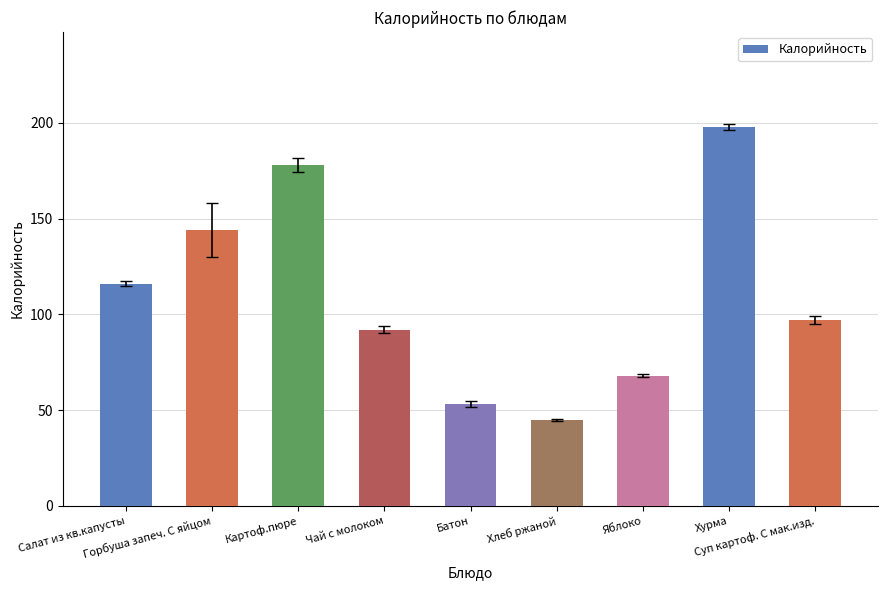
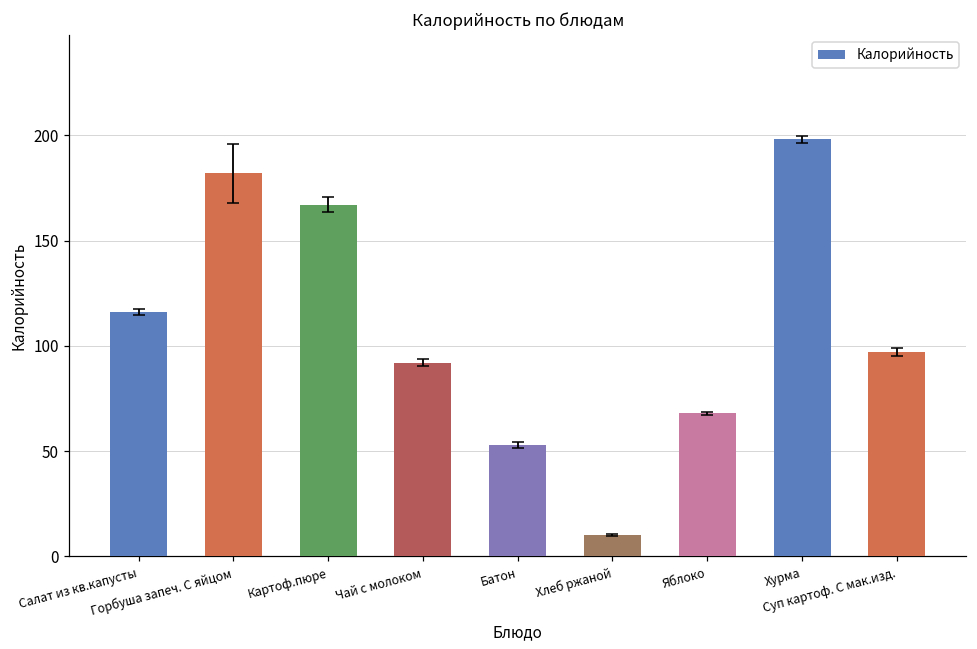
Калорийность, Горбуша запеч. С яйцом: 144 -> 182
Калорийность, Картоф.пюре: 178 -> 167
Калорийность, Хлеб ржаной: 45 -> 10
